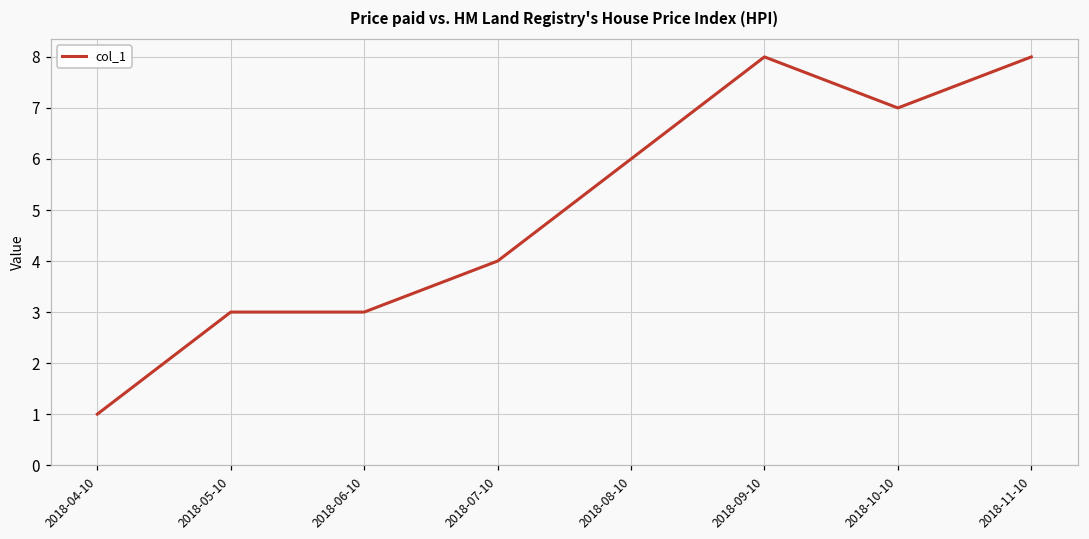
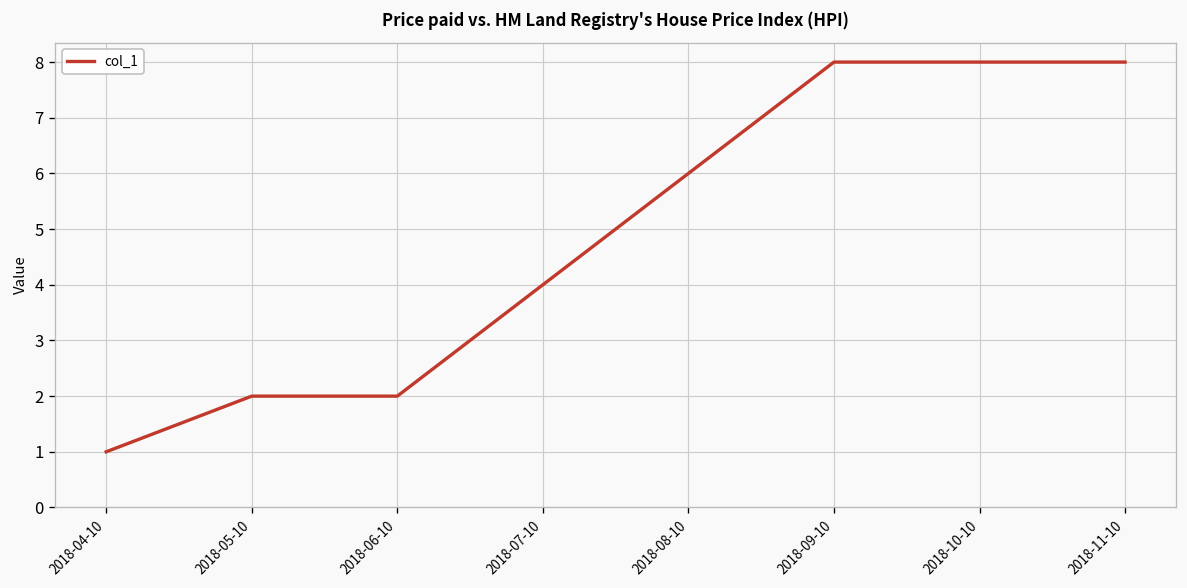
2018-05-10: 3 -> 2
2018-06-10: 3 -> 2
2018-10-10: 7 -> 8
